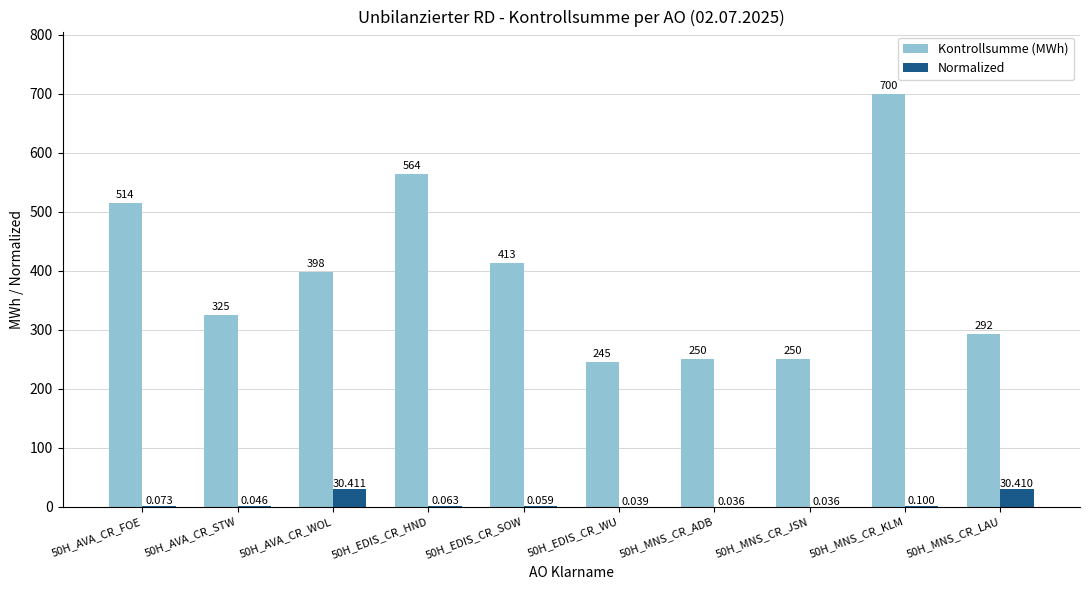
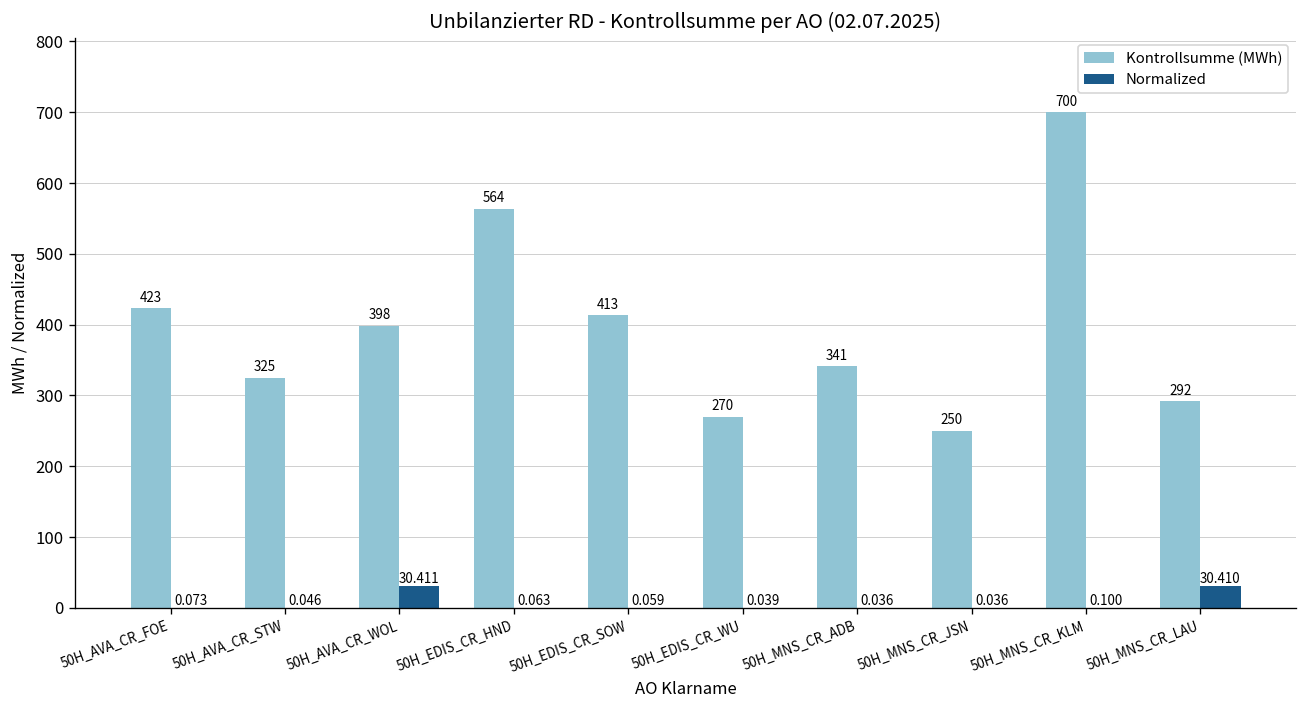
Kontrollsumme (MWh), 50H_AVA_CR_FOE: 514 -> 423
Kontrollsumme (MWh), 50H_EDIS_CR_WU: 245 -> 270
Kontrollsumme (MWh), 50H_MNS_CR_ADB: 250 -> 341
